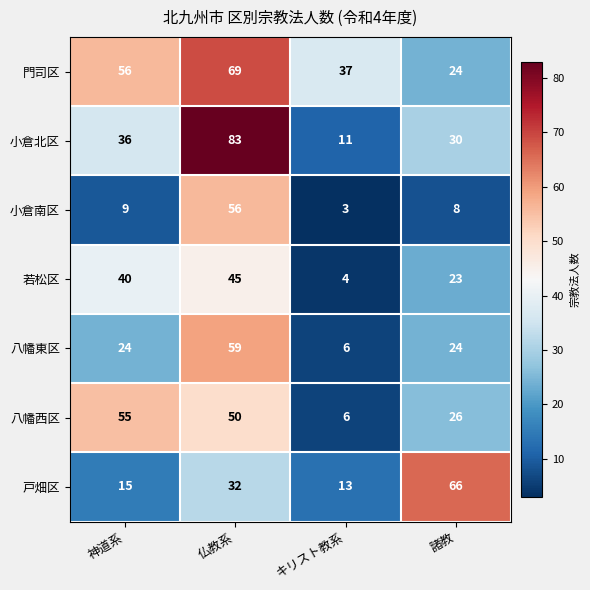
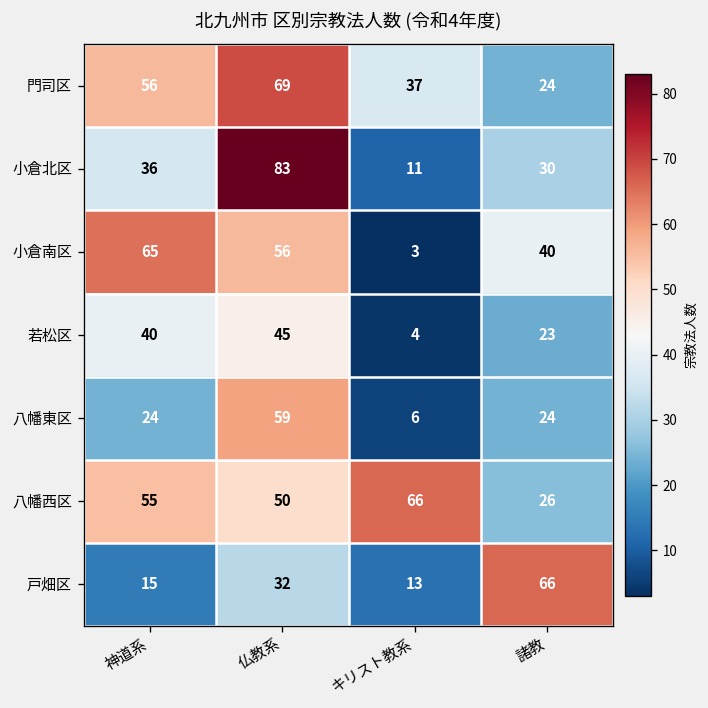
小倉南区, 神道系: 9 -> 65
小倉南区, 諸教: 8 -> 40
八幡西区, キリスト教系: 6 -> 66
